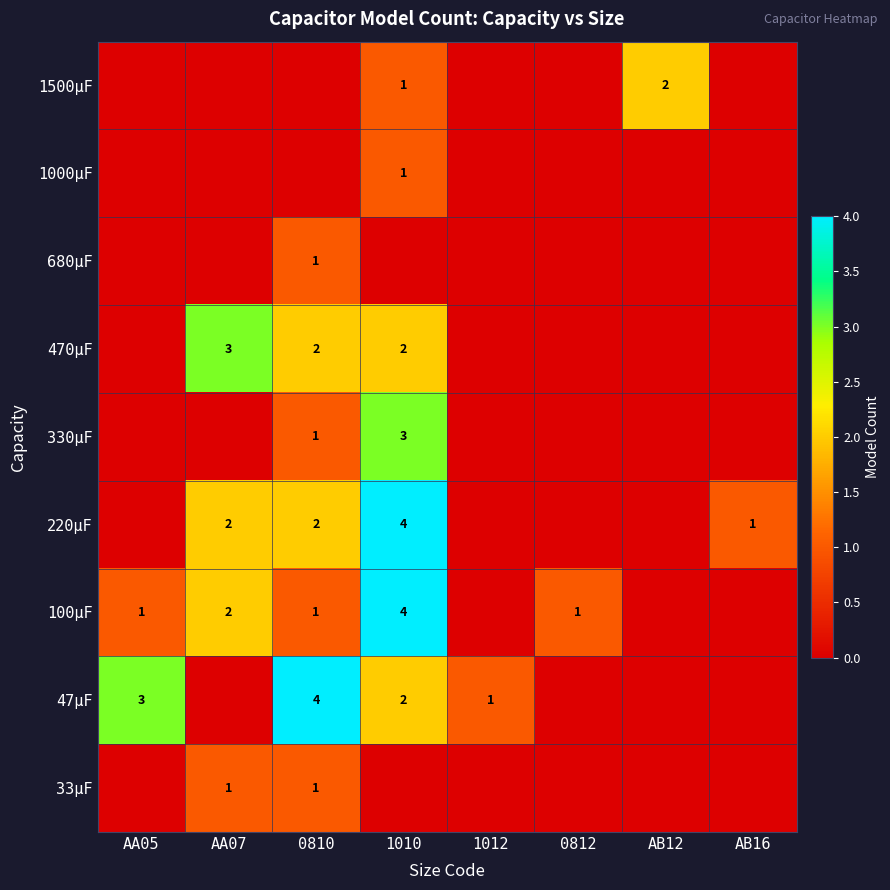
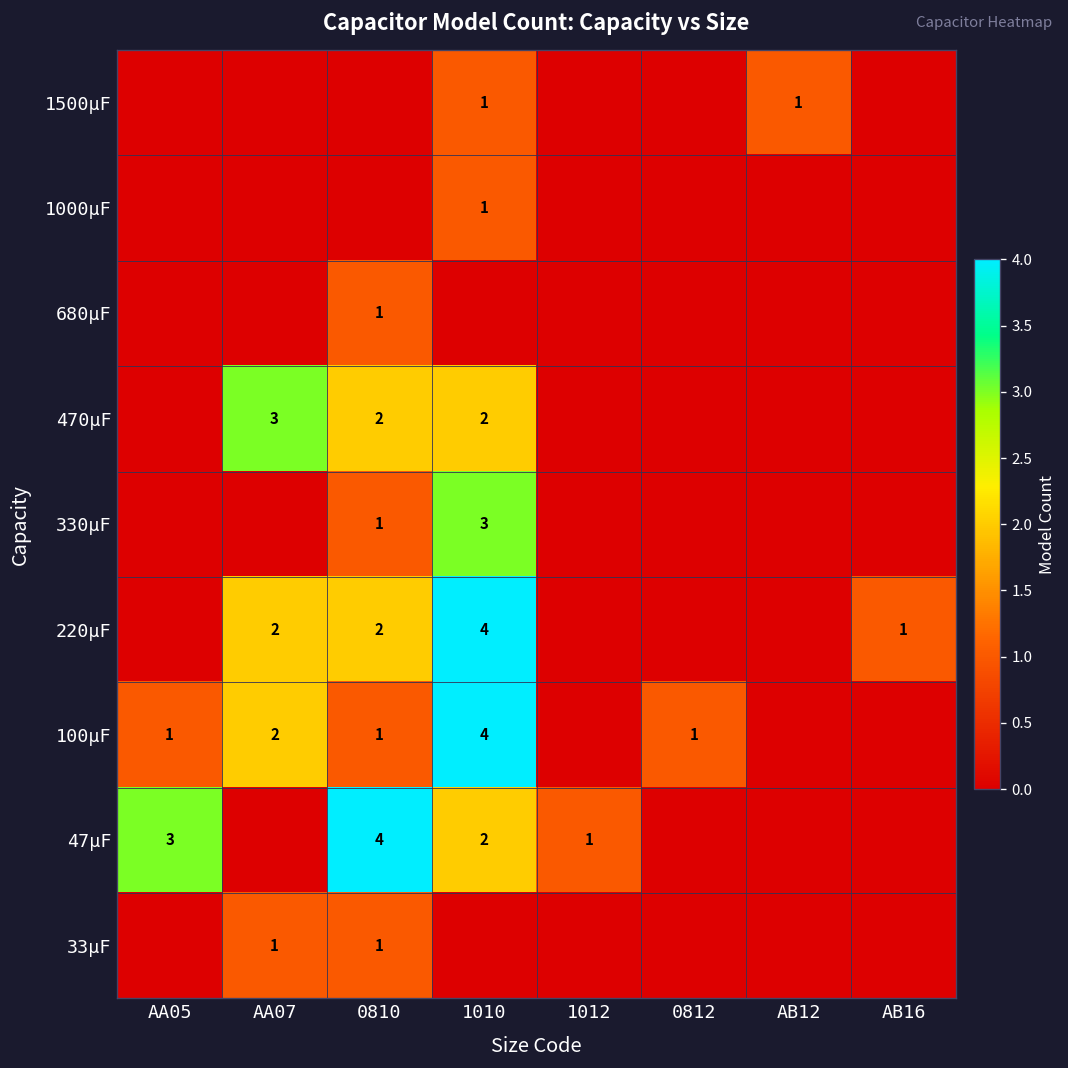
1500μF, AB12: 2 -> 1
